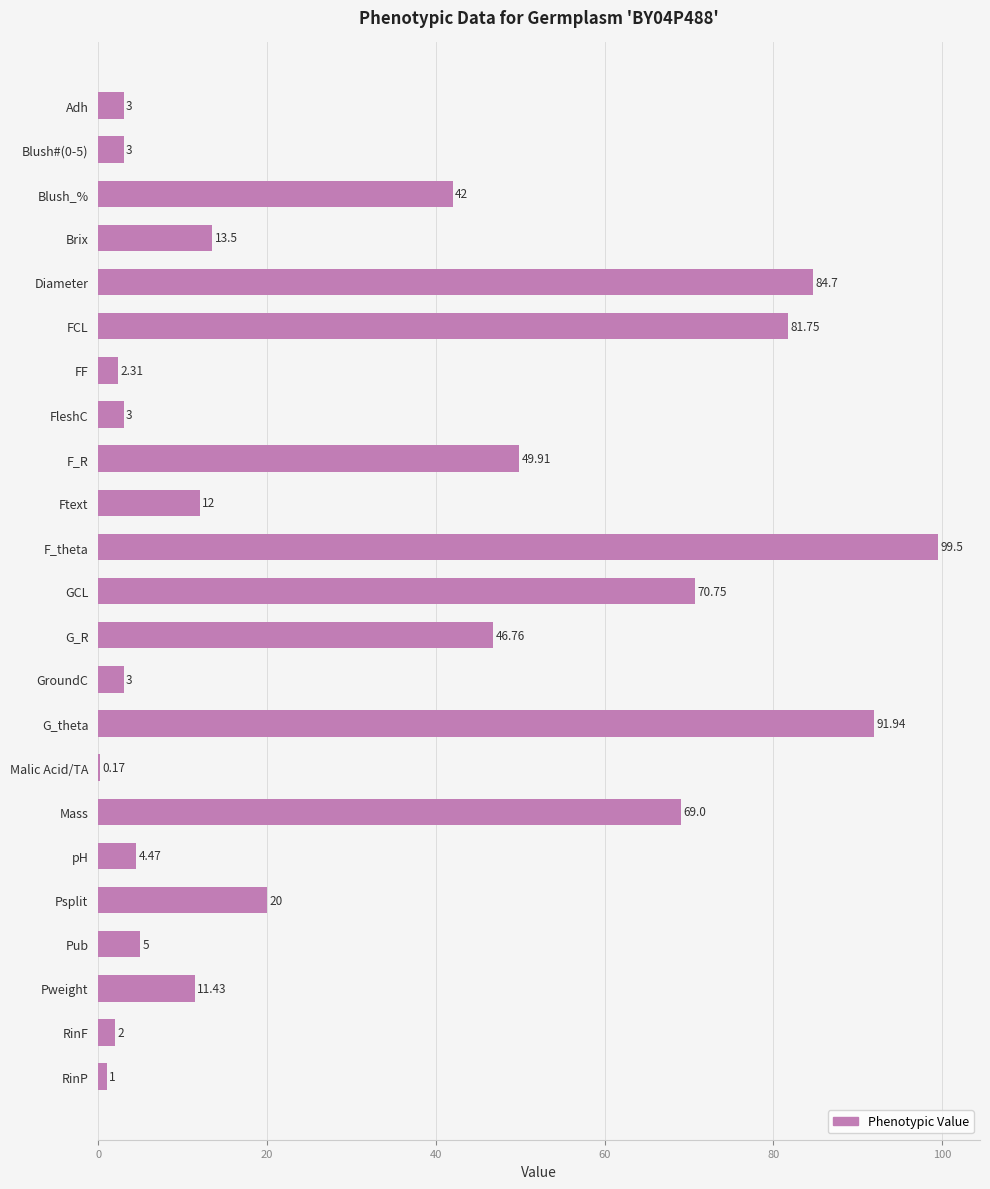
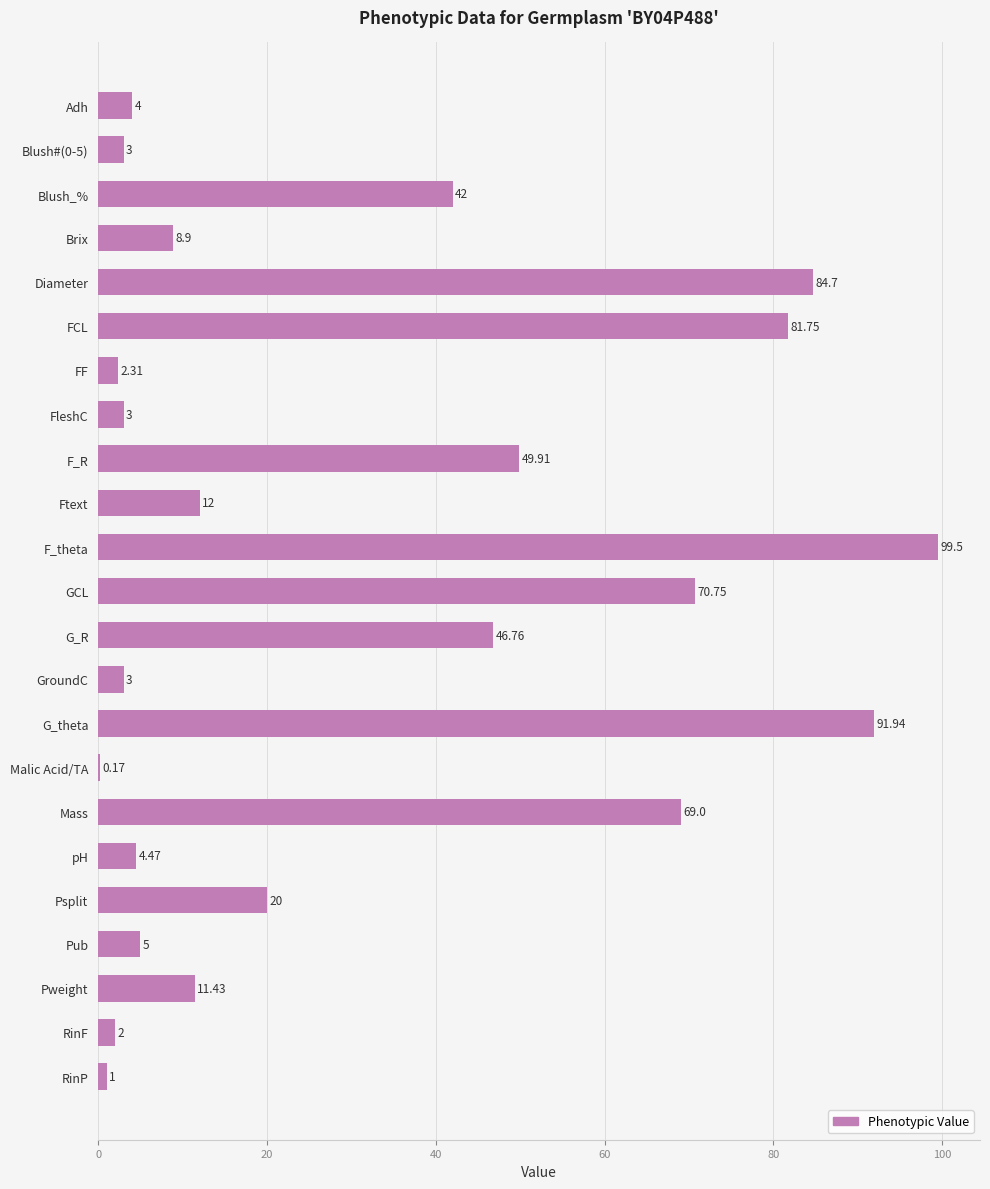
Adh: 3 -> 4
Brix: 13.5 -> 8.9
